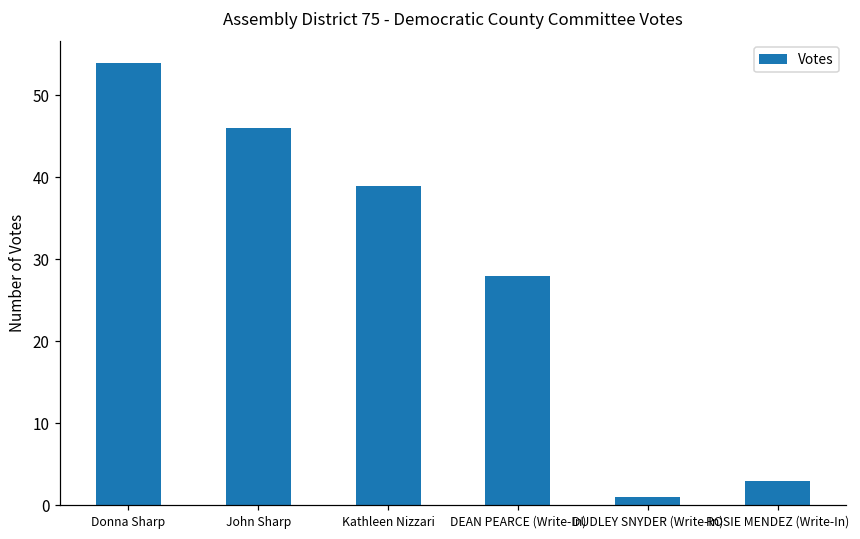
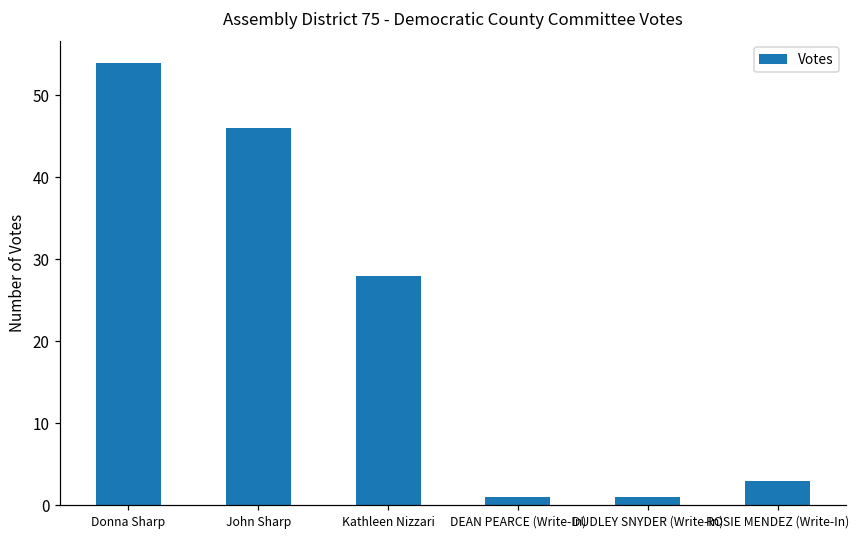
Kathleen Nizzari: 39 -> 28
DEAN PEARCE (Write-In): 28 -> 1
